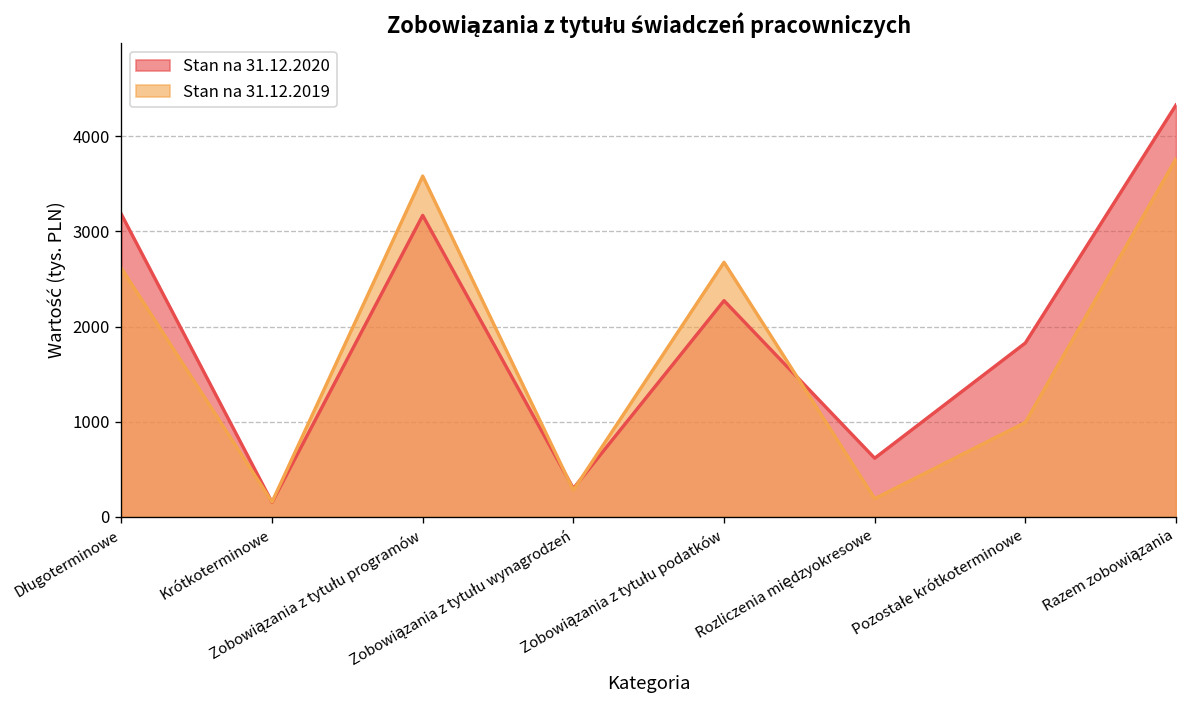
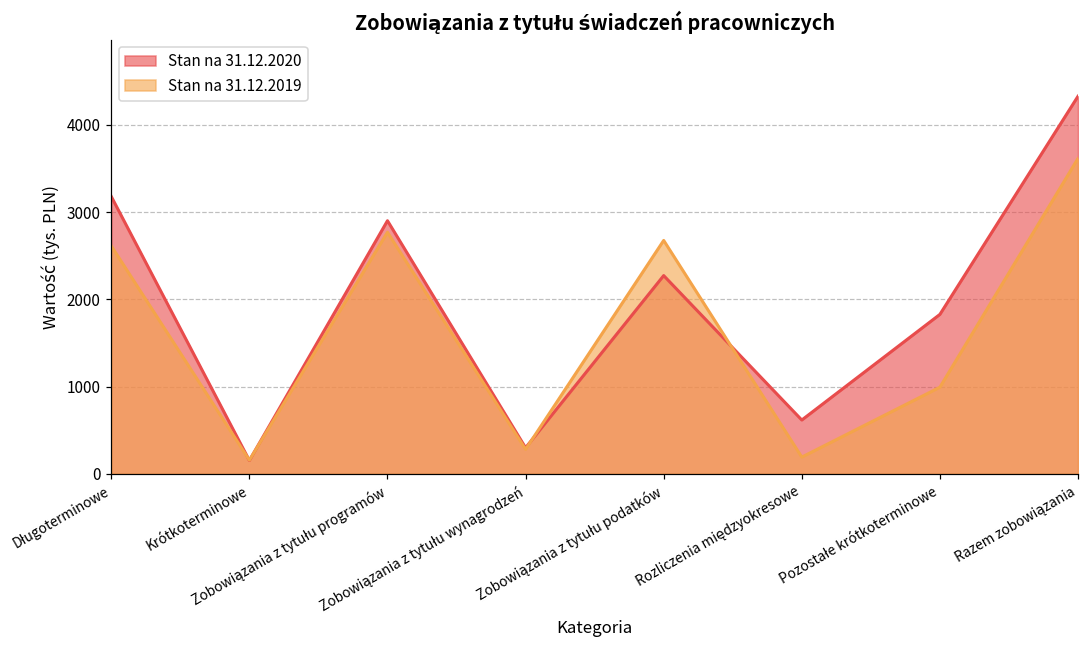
Stan na 31.12.2020, Zobowiązania z tytułu programów: 3200 -> 2900
Stan na 31.12.2019, Zobowiązania z tytułu programów: 3600 -> 2800
Stan na 31.12.2019, Razem zobowiązania: 3800 -> 3600
